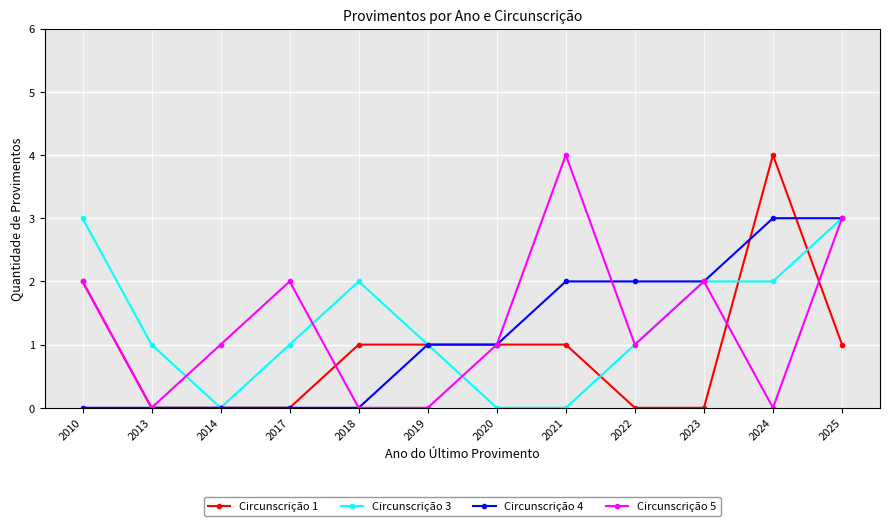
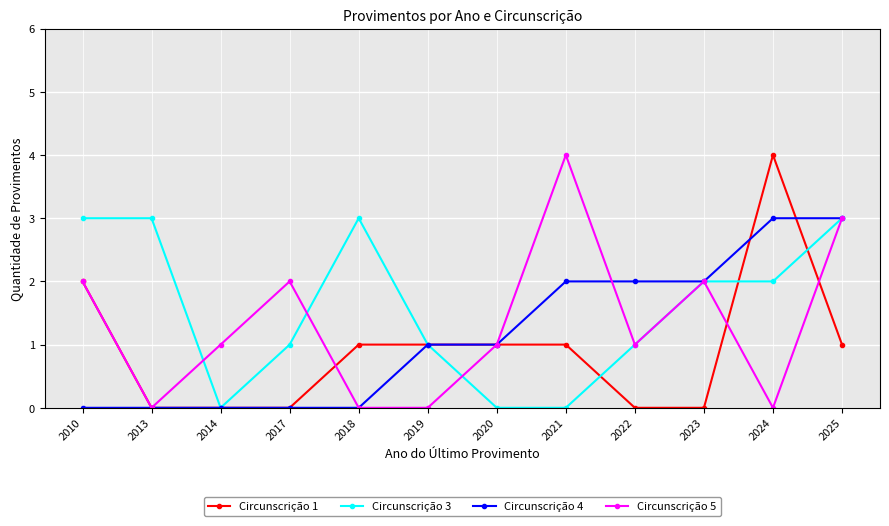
Circunscrição 3, 2013: 1 -> 3
Circunscrição 3, 2018: 2 -> 3
